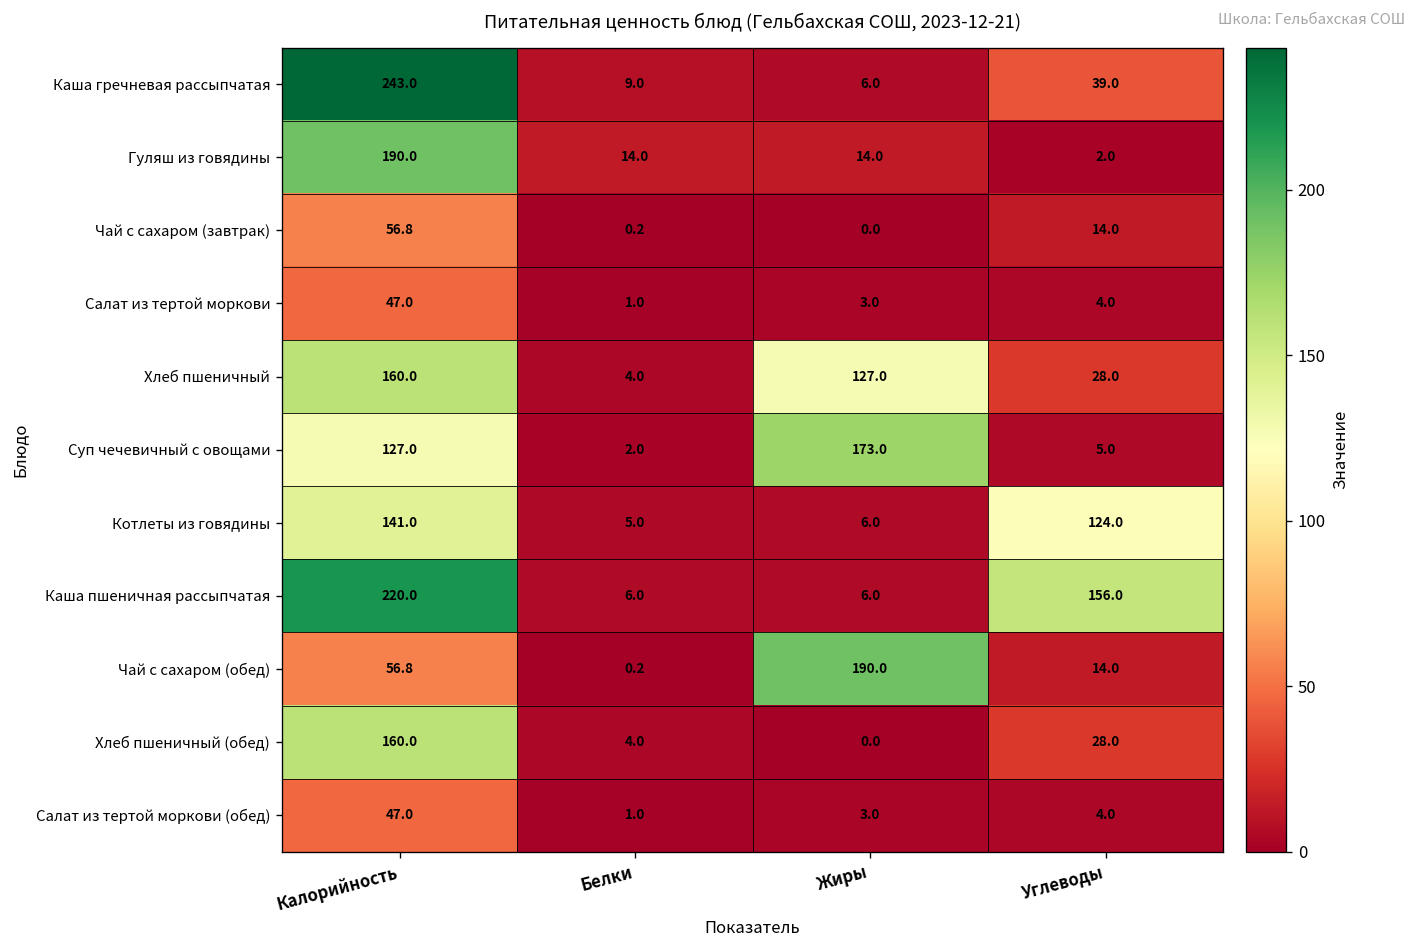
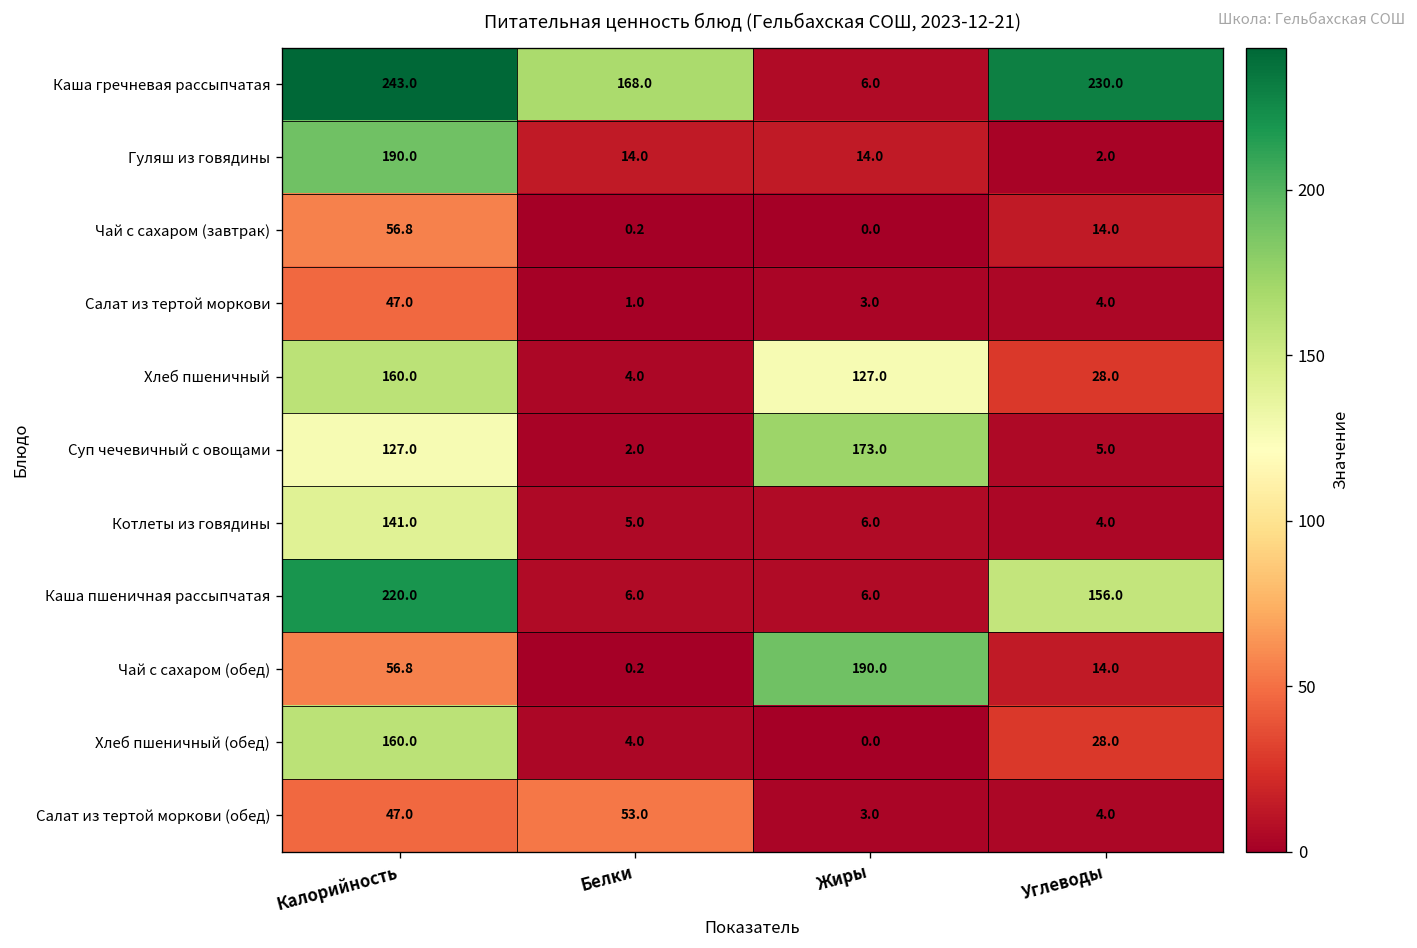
Каша гречневая рассыпчатая, Белки: 9.0 -> 168.0
Каша гречневая рассыпчатая, Углеводы: 39.0 -> 230.0
Котлеты из говядины, Углеводы: 124.0 -> 4.0
Салат из тертой моркови (обед), Белки: 1.0 -> 53.0
